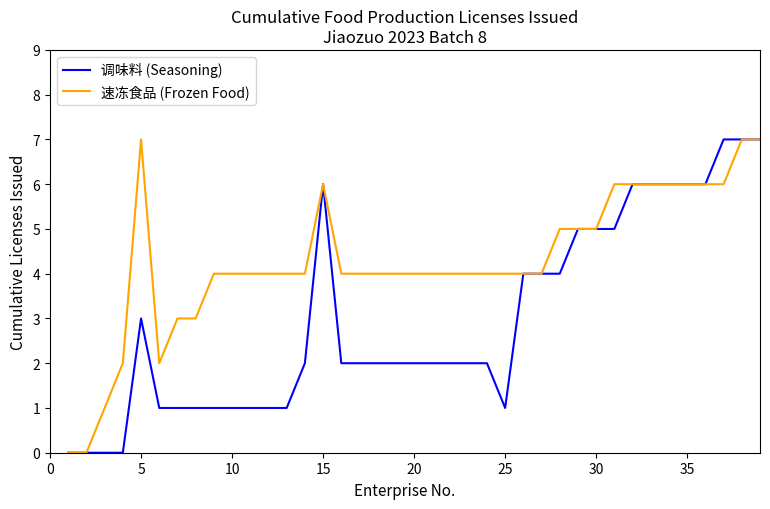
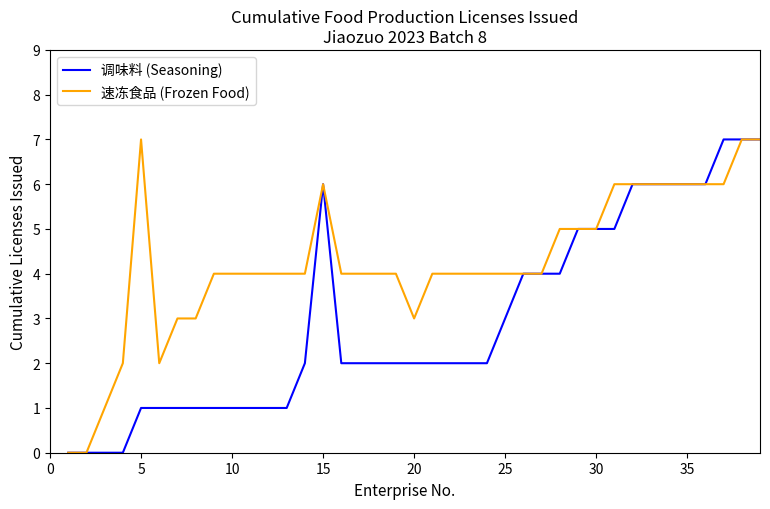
调味料 (Seasoning), 5: 3 -> 1
速冻食品 (Frozen Food), 20: 4 -> 3
调味料 (Seasoning), 25: 1 -> 3
